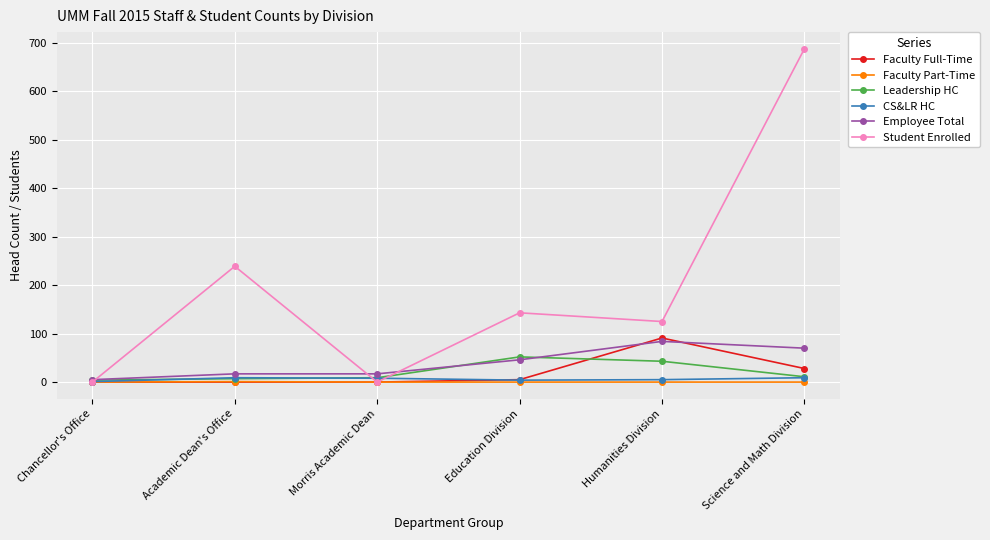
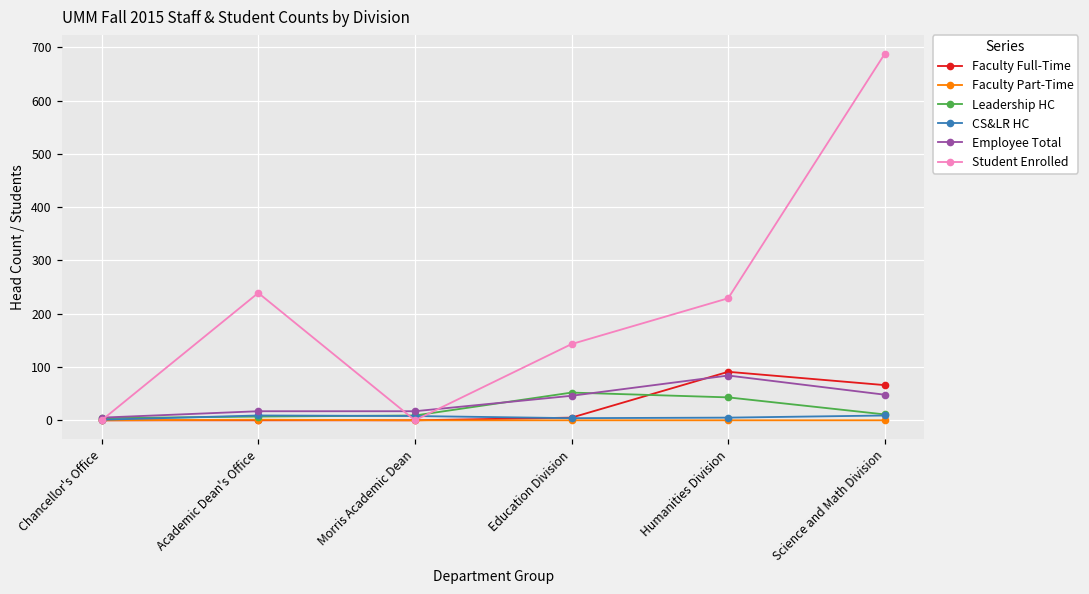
Student Enrolled, Humanities Division: 130 -> 230
Faculty Full-Time, Science and Math Division: 30 -> 70
Employee Total, Science and Math Division: 70 -> 50
